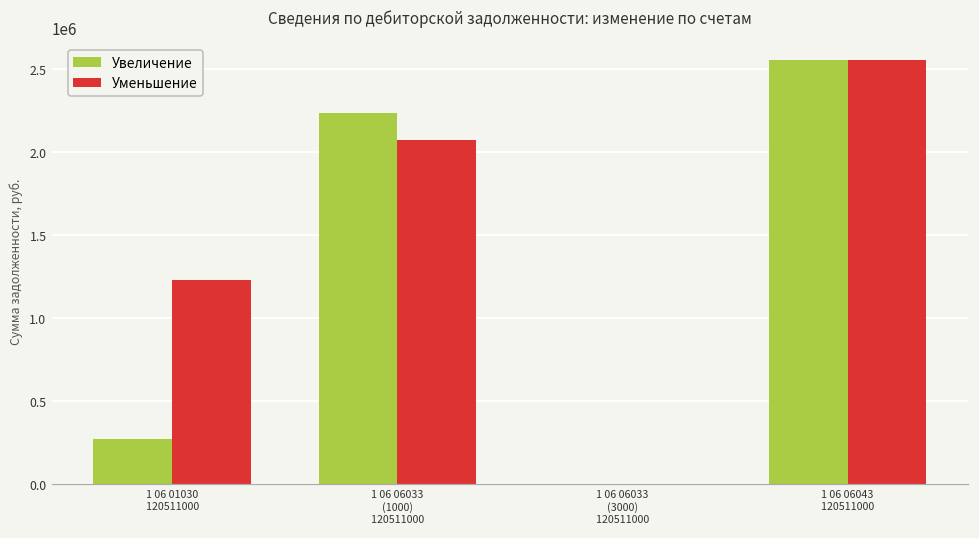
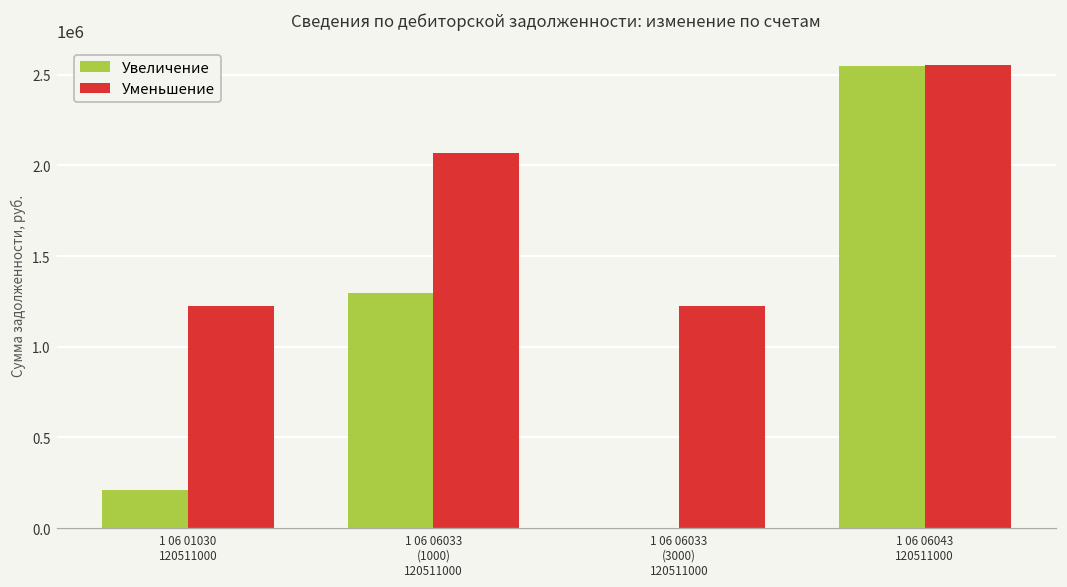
Увеличение, 1 06 01030 120511000: 270000 -> 210000
Увеличение, 1 06 06033 (1000) 120511000: 2230000 -> 1300000
Уменьшение, 1 06 06033 (3000) 120511000: 0 -> 1220000
